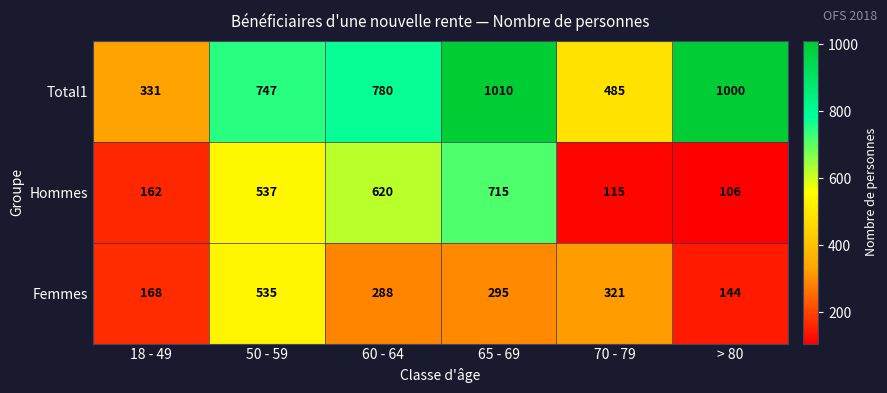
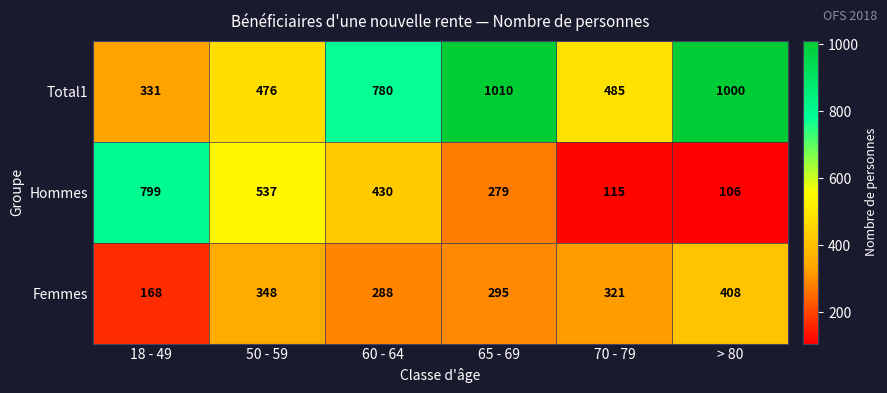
Total1, 50 - 59: 747 -> 476
Hommes, 18 - 49: 162 -> 799
Hommes, 60 - 64: 620 -> 430
Hommes, 65 - 69: 715 -> 279
Femmes, 50 - 59: 535 -> 348
Femmes, > 80: 144 -> 408
